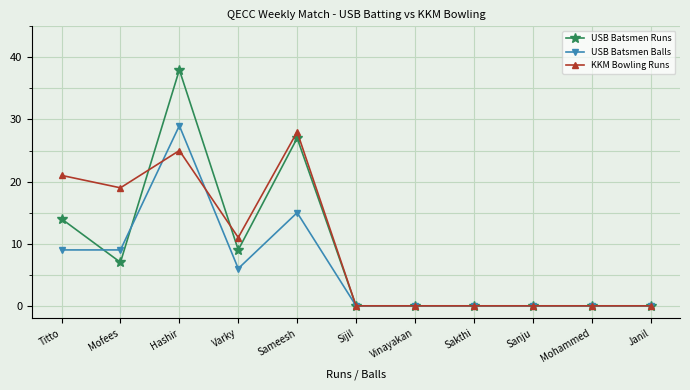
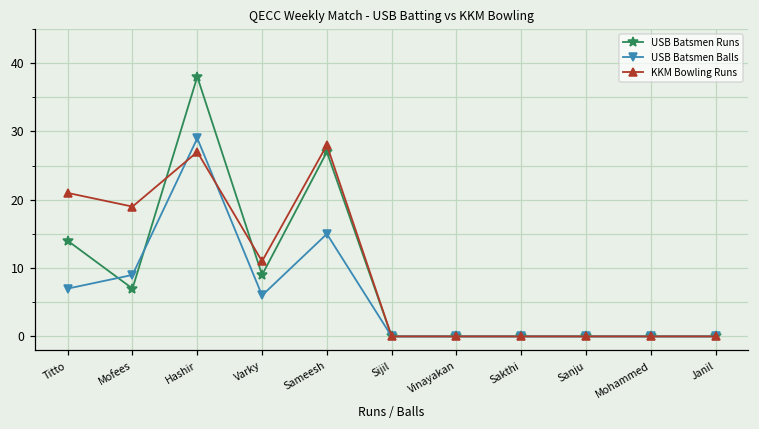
USB Batsmen Balls, Titto: 9 -> 7
KKM Bowling Runs, Hashir: 25 -> 27
